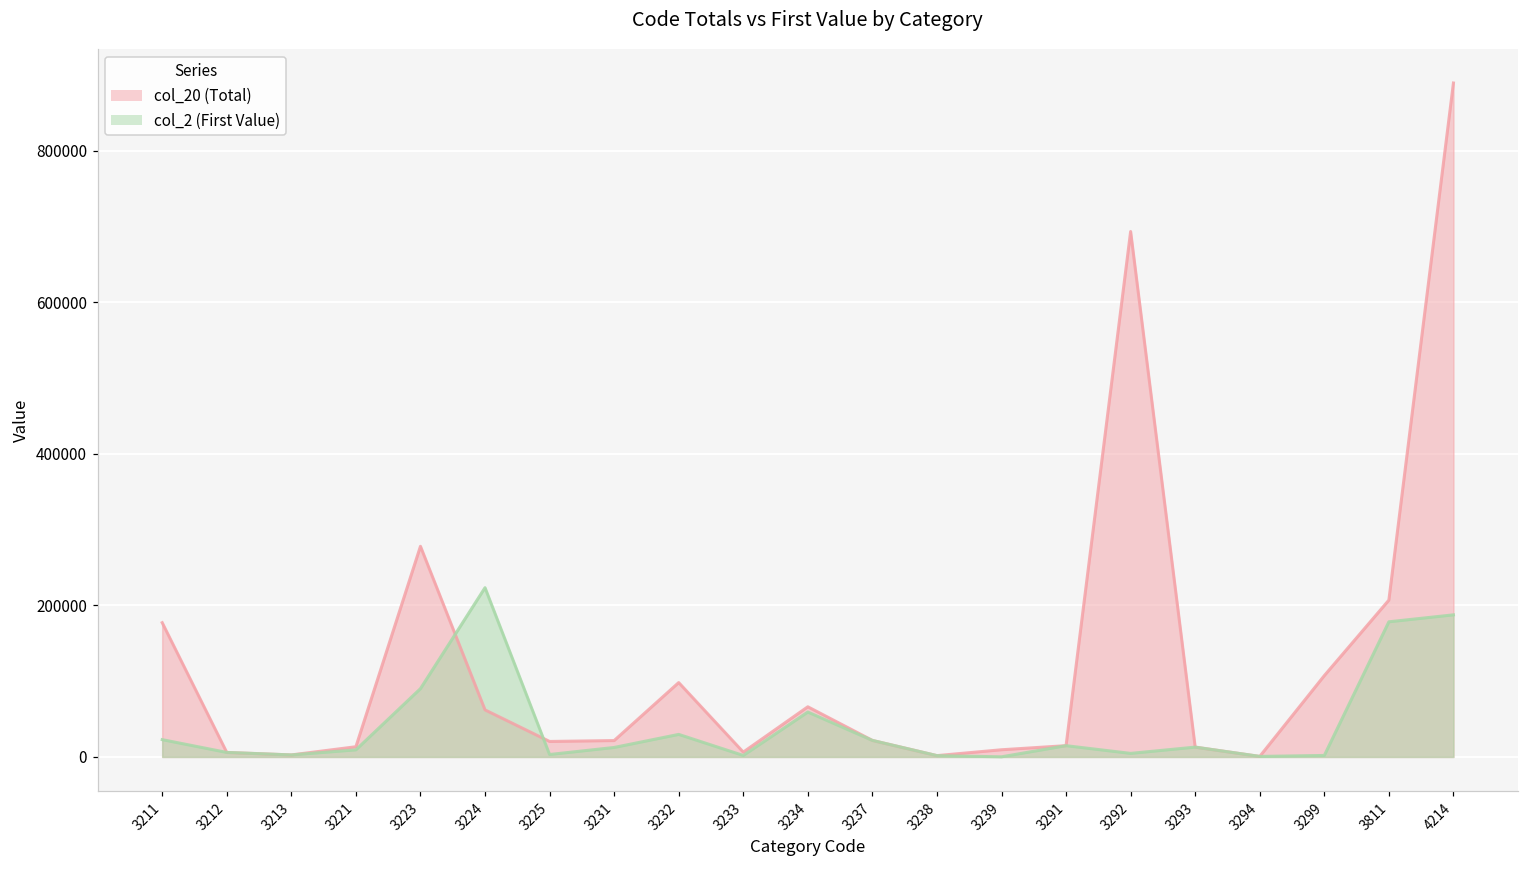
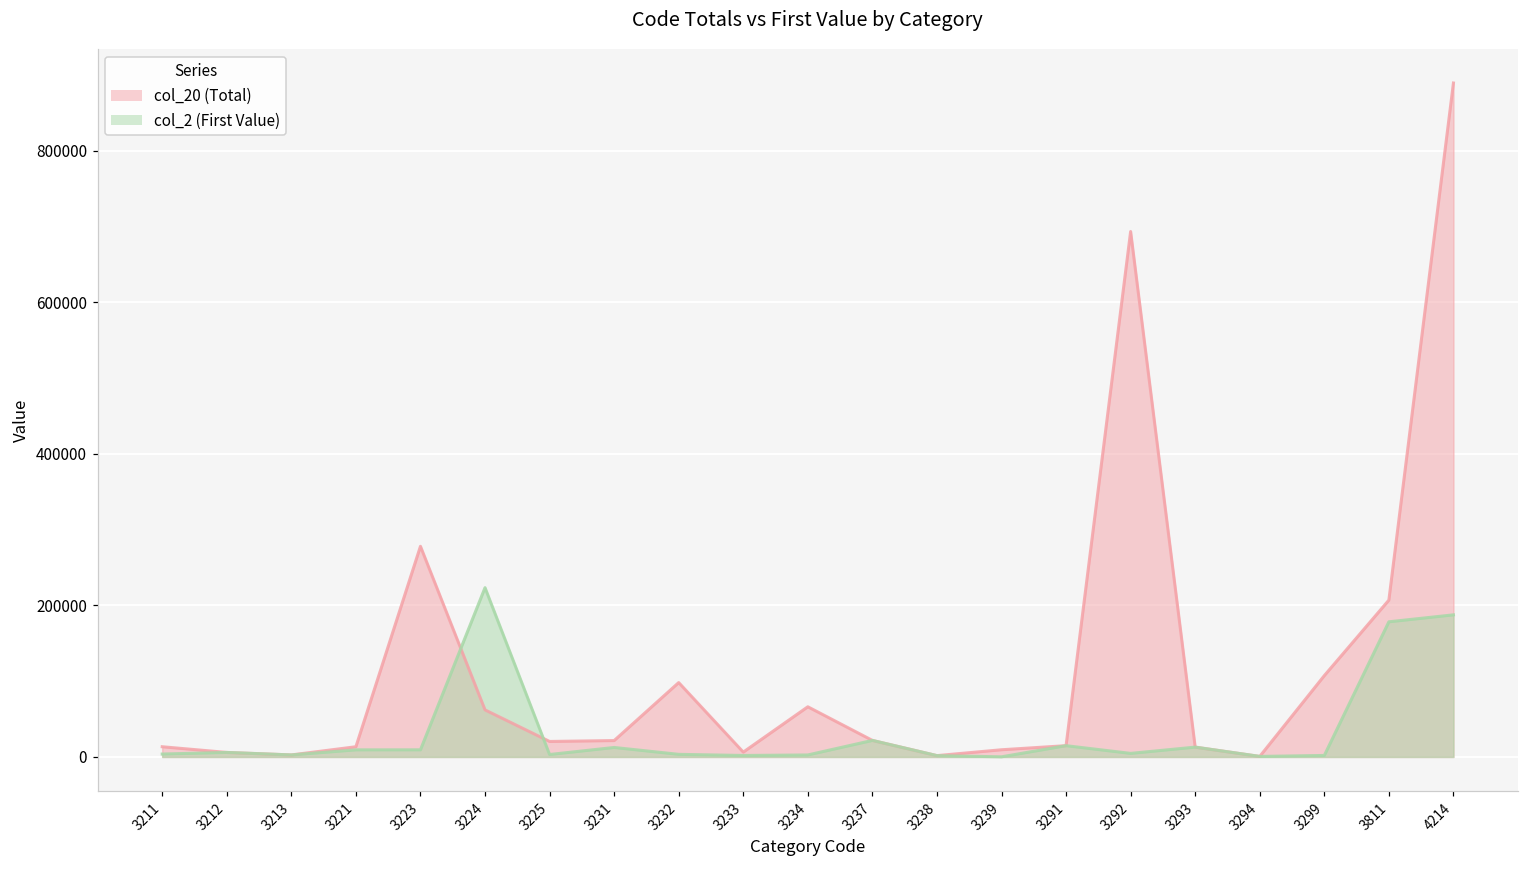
col_20 (Total), 3211: 180000 -> 10000
col_2 (First Value), 3211: 20000 -> 0
col_2 (First Value), 3223: 90000 -> 10000
col_2 (First Value), 3232: 30000 -> 0
col_2 (First Value), 3234: 60000 -> 0
